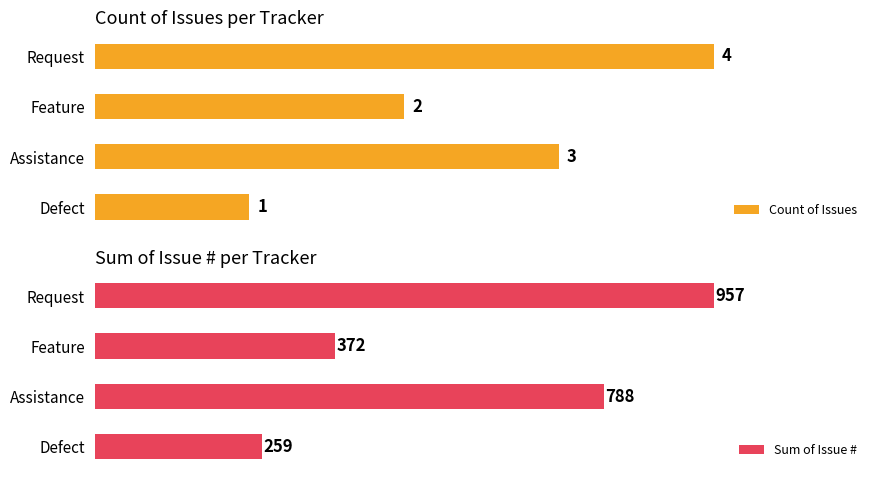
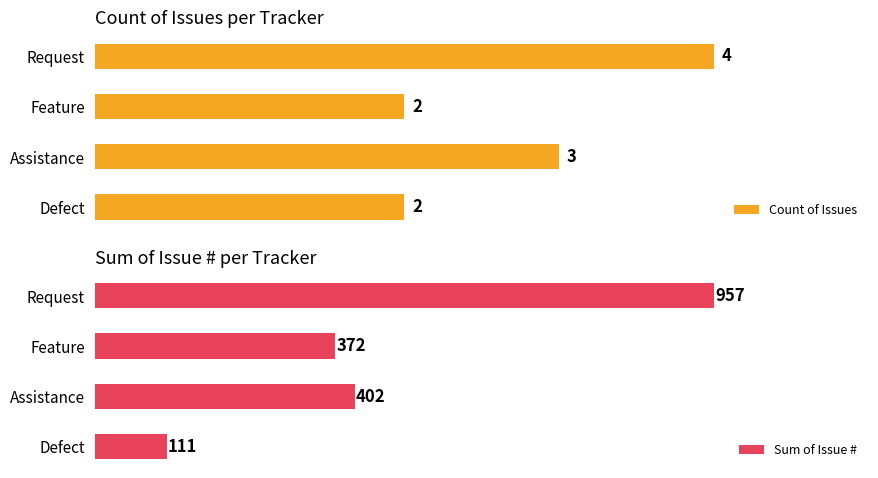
Count of Issues per Tracker, Defect: 1 -> 2
Sum of Issue # per Tracker, Assistance: 788 -> 402
Sum of Issue # per Tracker, Defect: 259 -> 111
